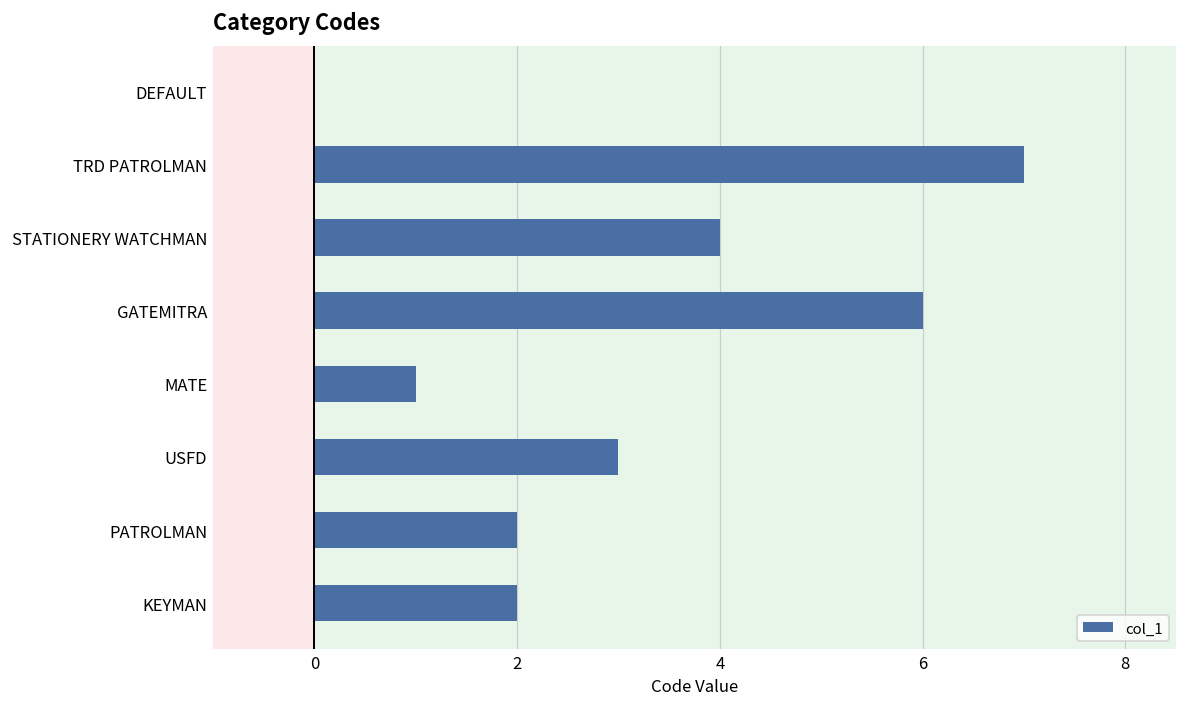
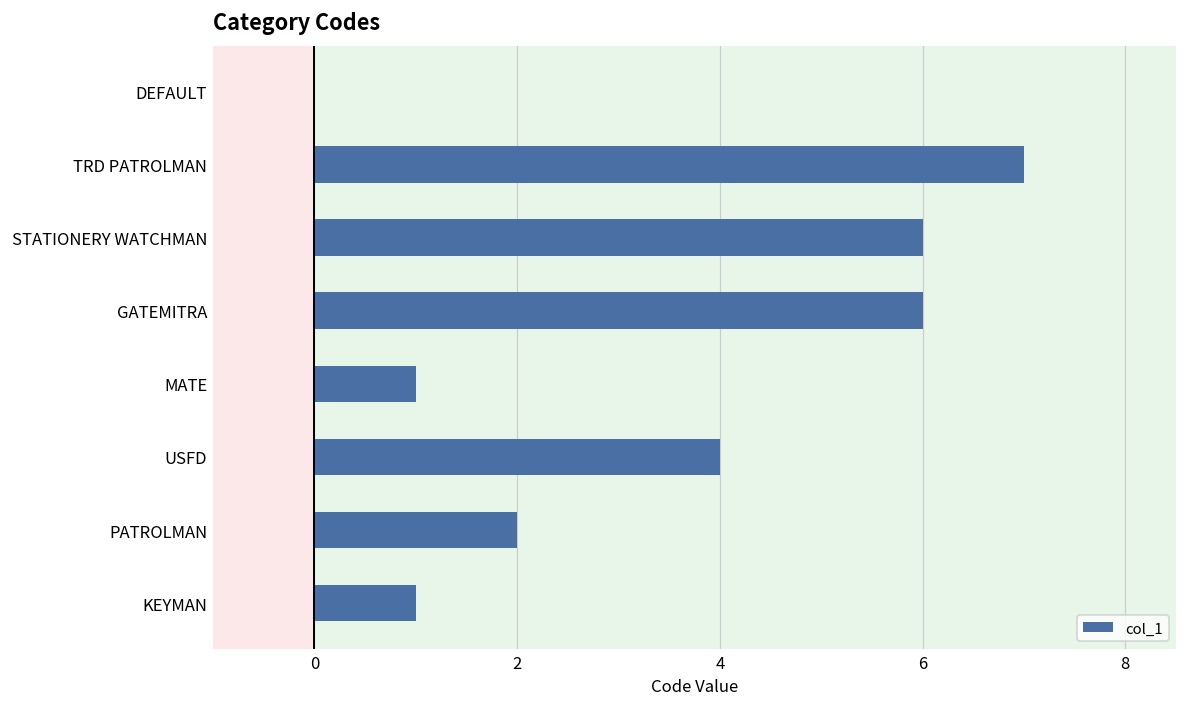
STATIONERY WATCHMAN: 4 -> 6
USFD: 3 -> 4
KEYMAN: 2 -> 1
